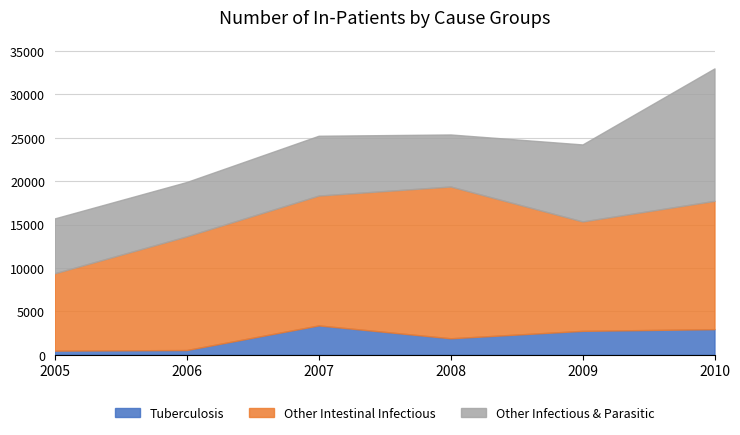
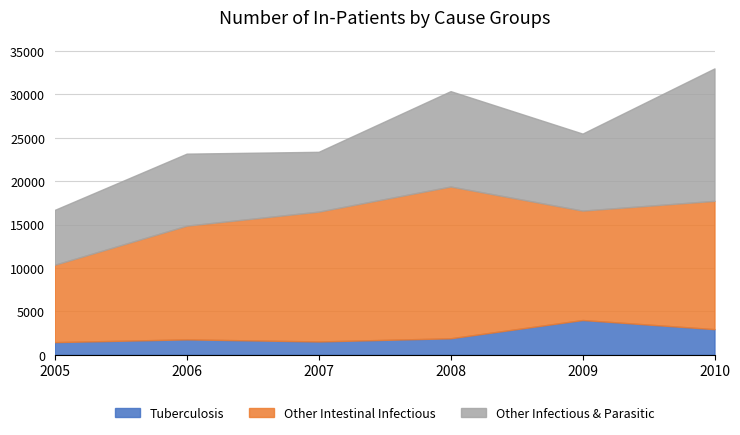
Tuberculosis, 2005: 0 -> 1000
Tuberculosis, 2006: 1000 -> 2000
Other Infectious & Parasitic, 2006: 6000 -> 8000
Tuberculosis, 2007: 3000 -> 2000
Other Infectious & Parasitic, 2008: 6000 -> 11000
Tuberculosis, 2009: 3000 -> 4000
